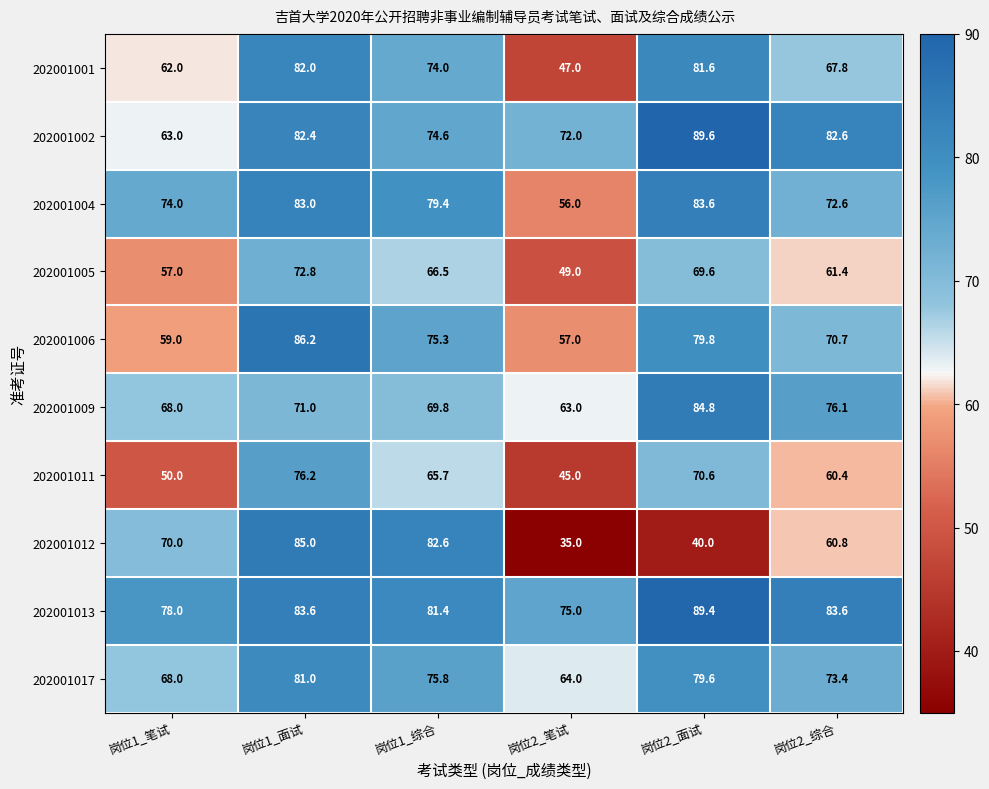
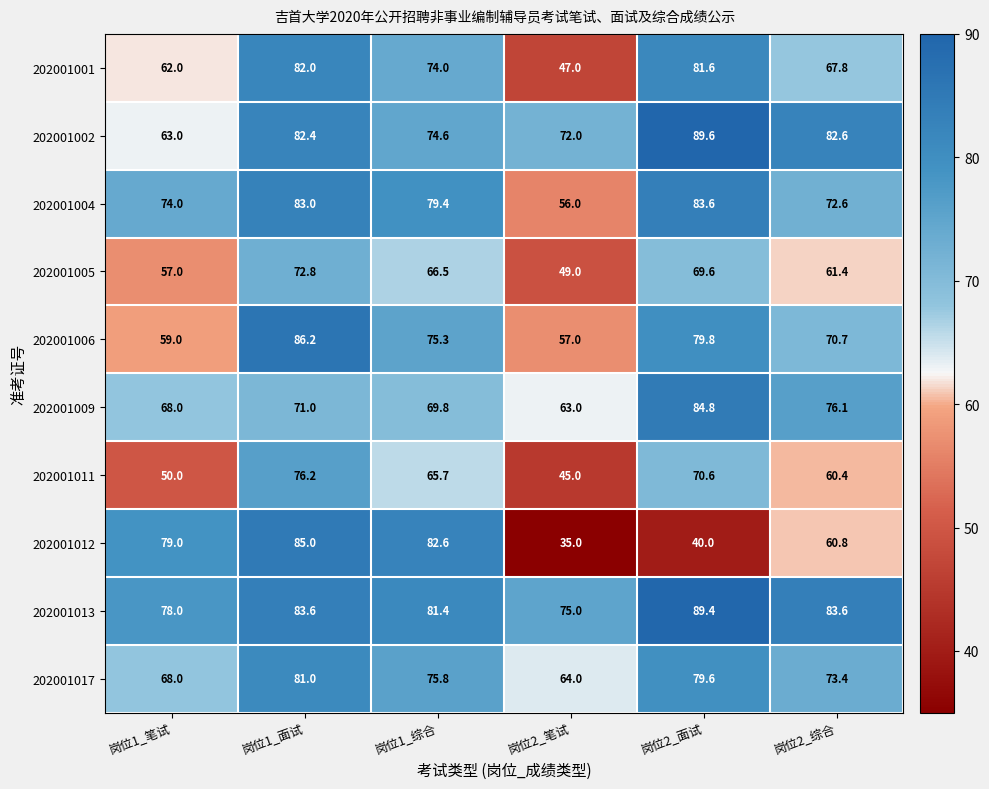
202001012, 岗位1_笔试: 70.0 -> 79.0
